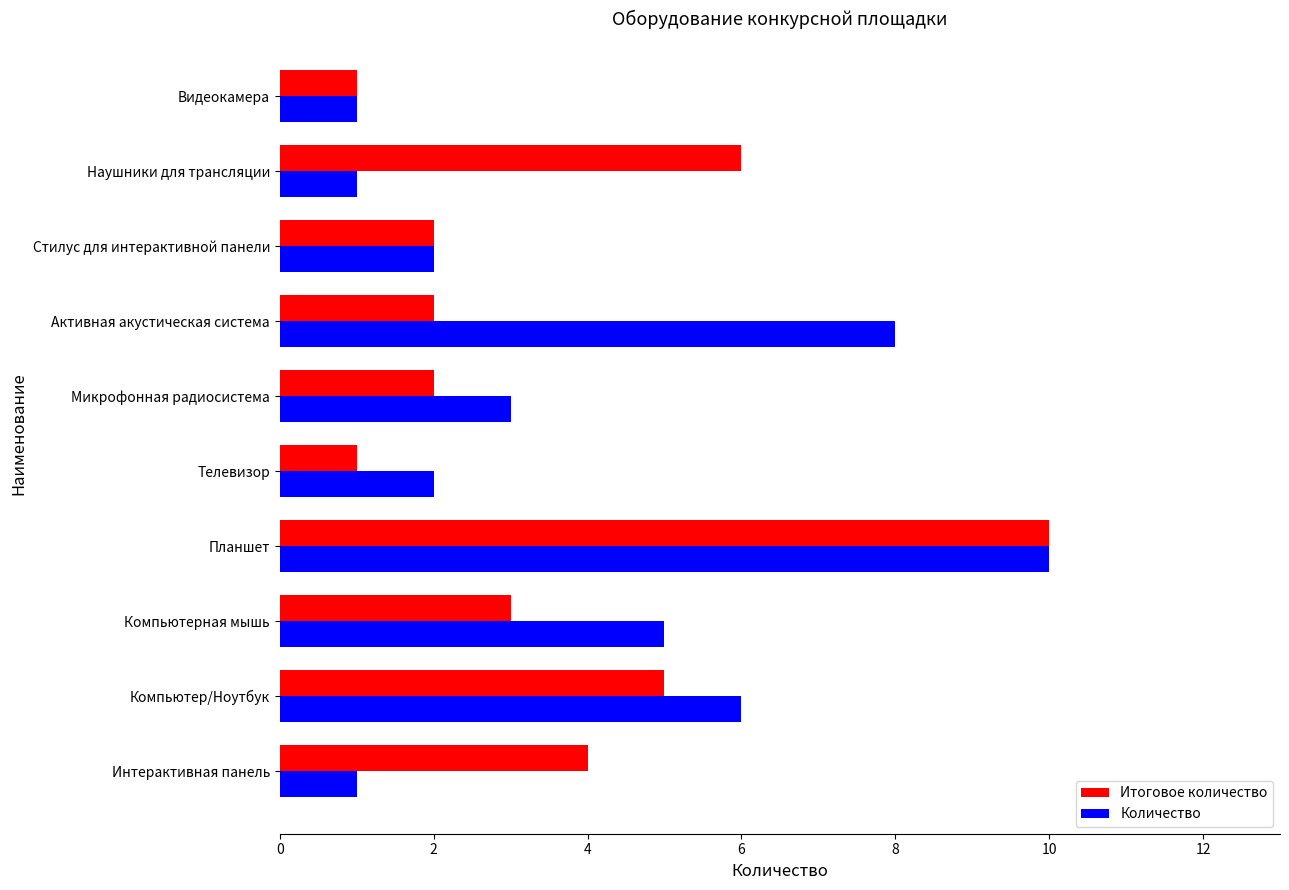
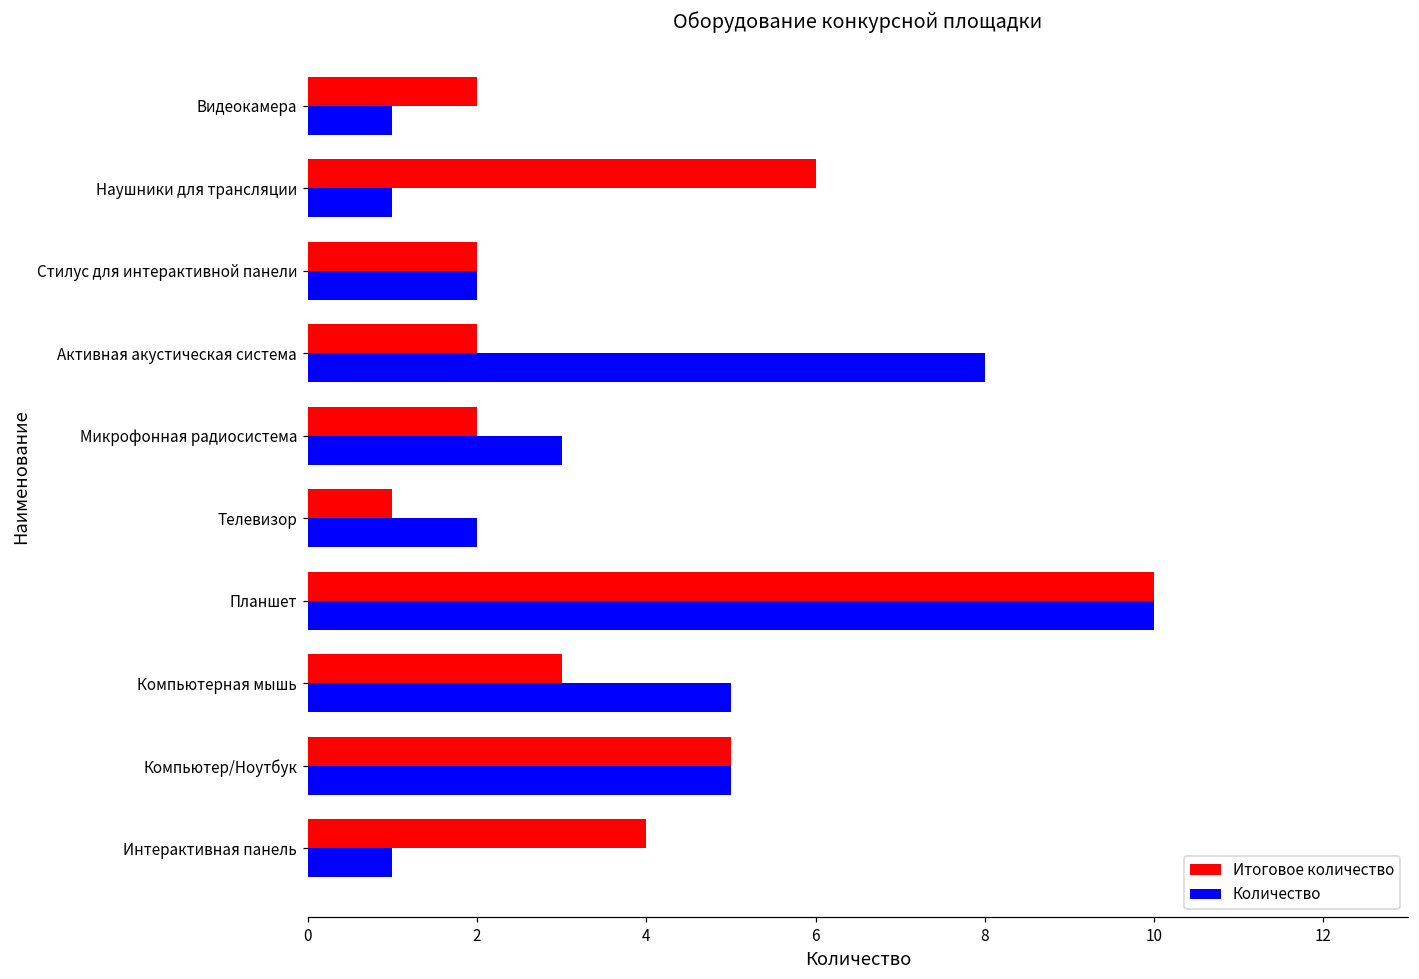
Итоговое количество, Видеокамера: 1 -> 2
Количество, Компьютер/Ноутбук: 6 -> 5
